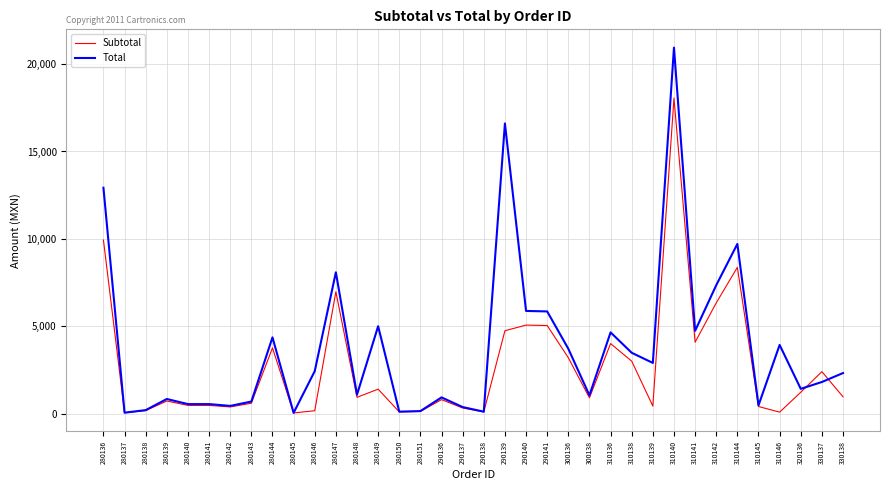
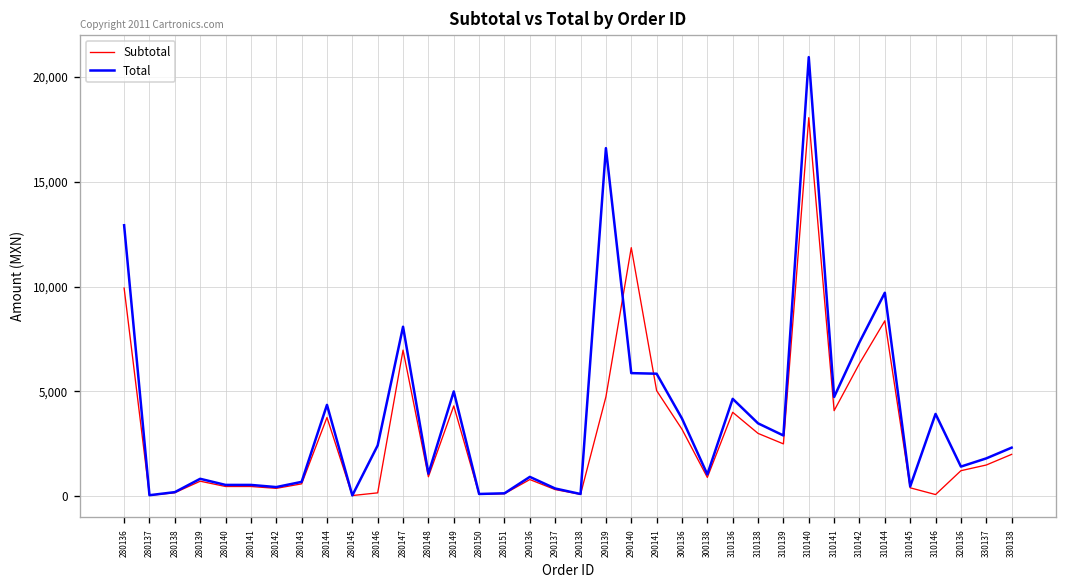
Subtotal, 280149: 1,400 -> 4,300
Subtotal, 290140: 5,100 -> 11,900
Subtotal, 310139: 400 -> 2,500
Subtotal, 330137: 2,400 -> 1,500
Subtotal, 330138: 1,000 -> 2,000
